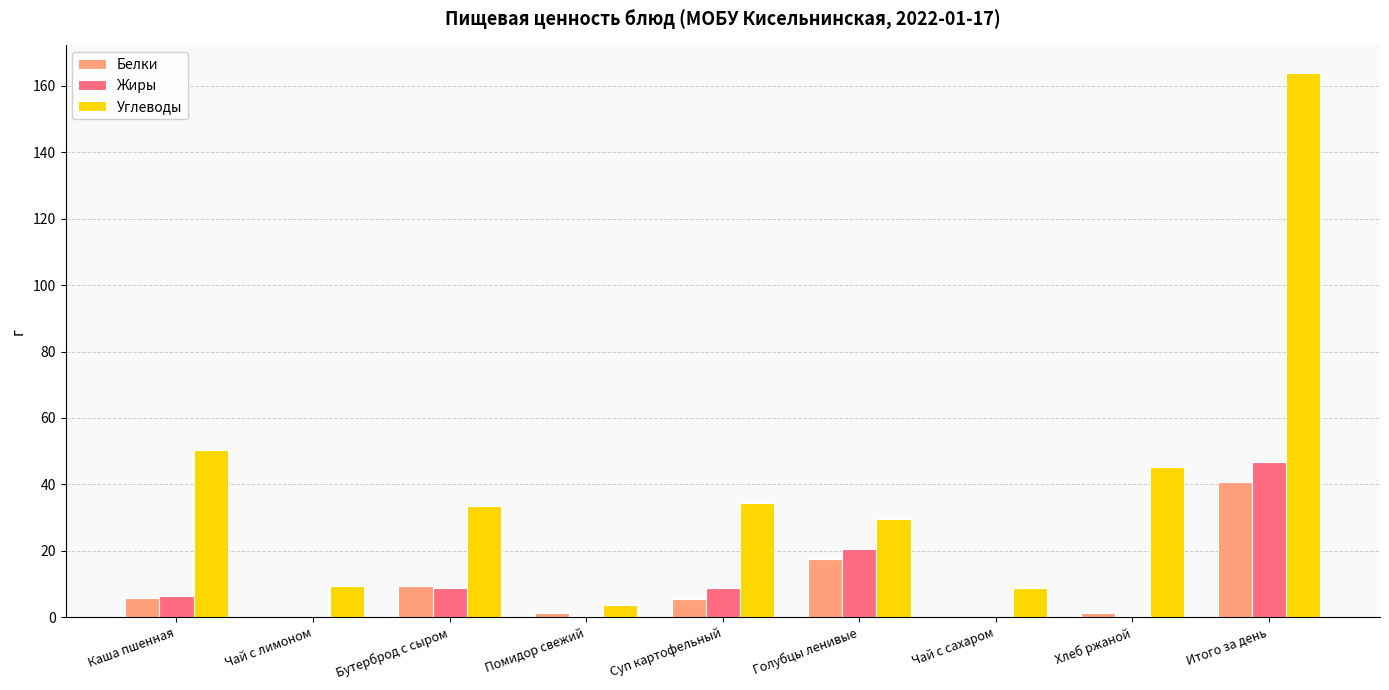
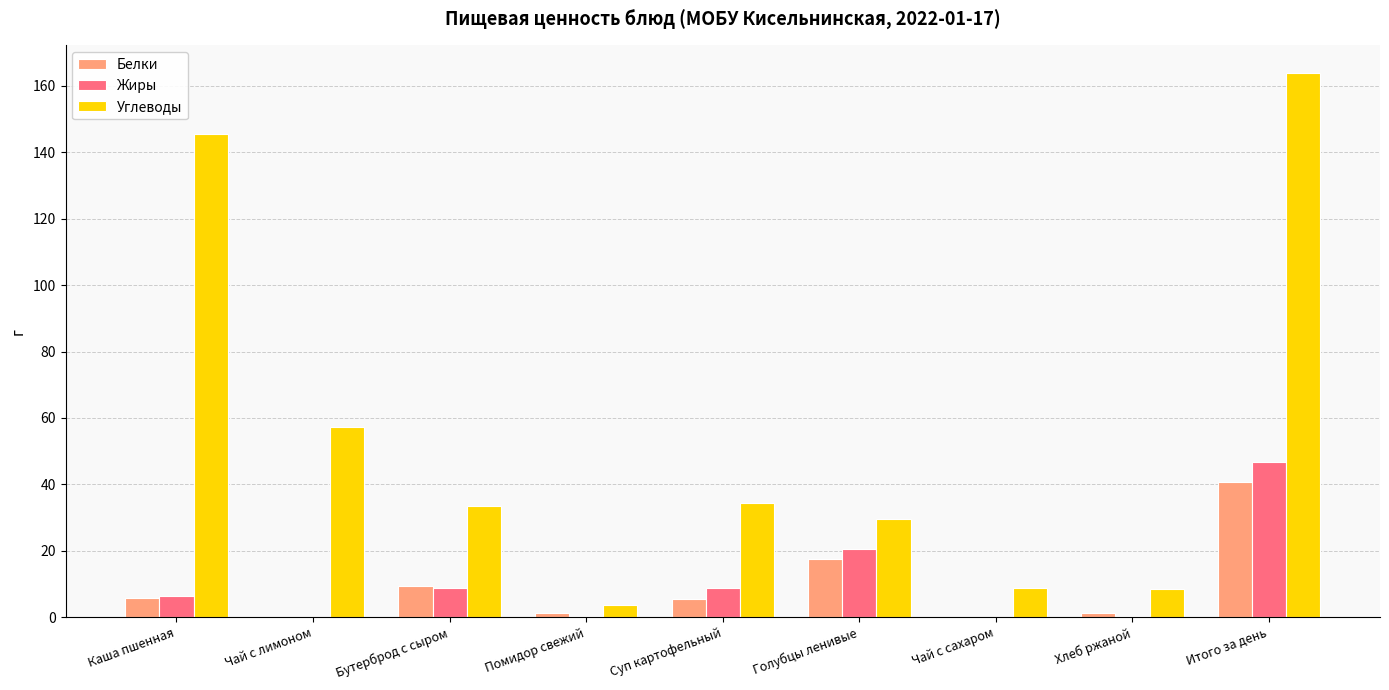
Углеводы, Каша пшенная: 50 -> 145
Углеводы, Чай с лимоном: 9 -> 57
Углеводы, Хлеб ржаной: 45 -> 9
